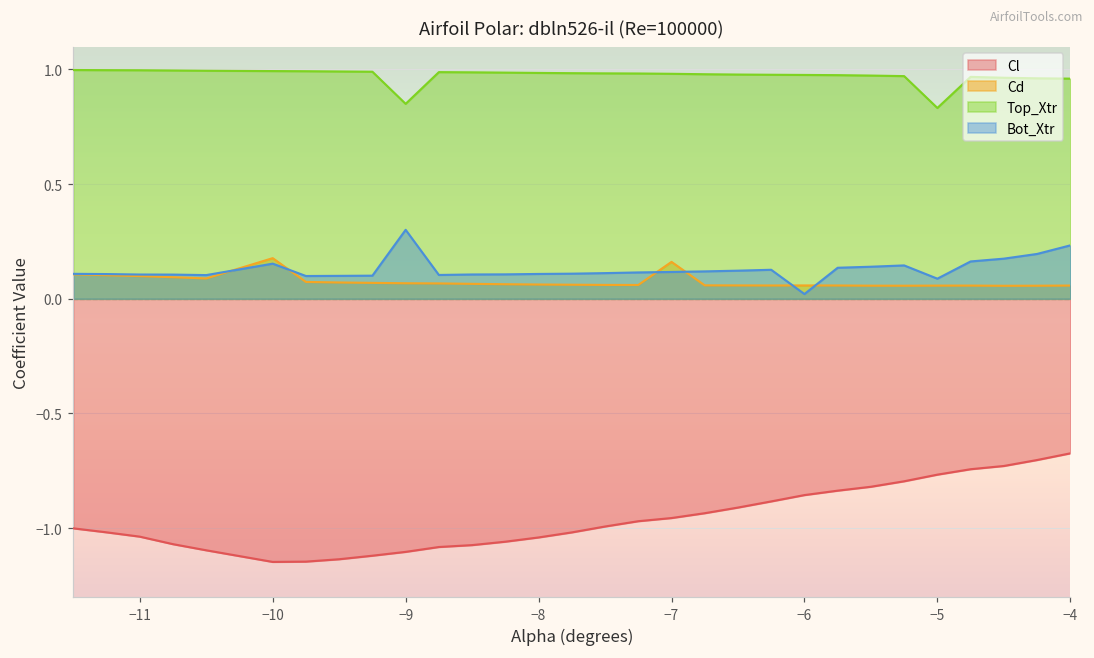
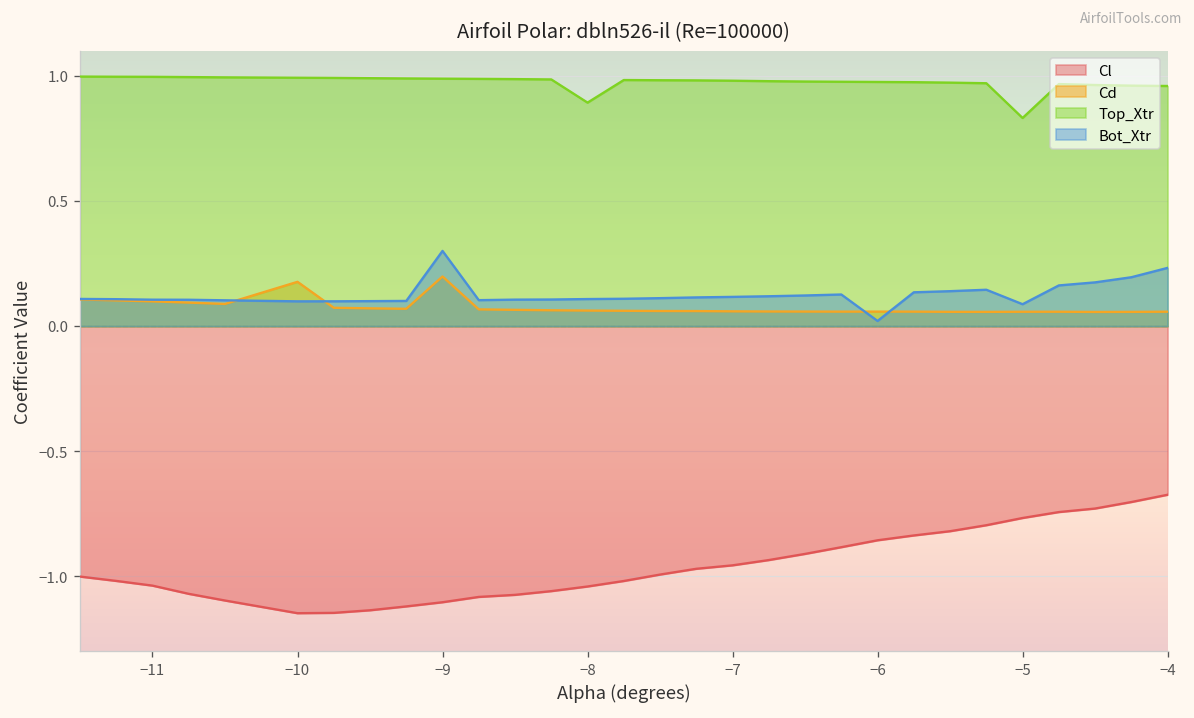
Bot_Xtr, −10: 0.15 -> 0.10
Cd, −9: 0.07 -> 0.20
Top_Xtr, −9: 0.85 -> 0.99
Top_Xtr, −8: 0.98 -> 0.89
Cd, −7: 0.16 -> 0.06
